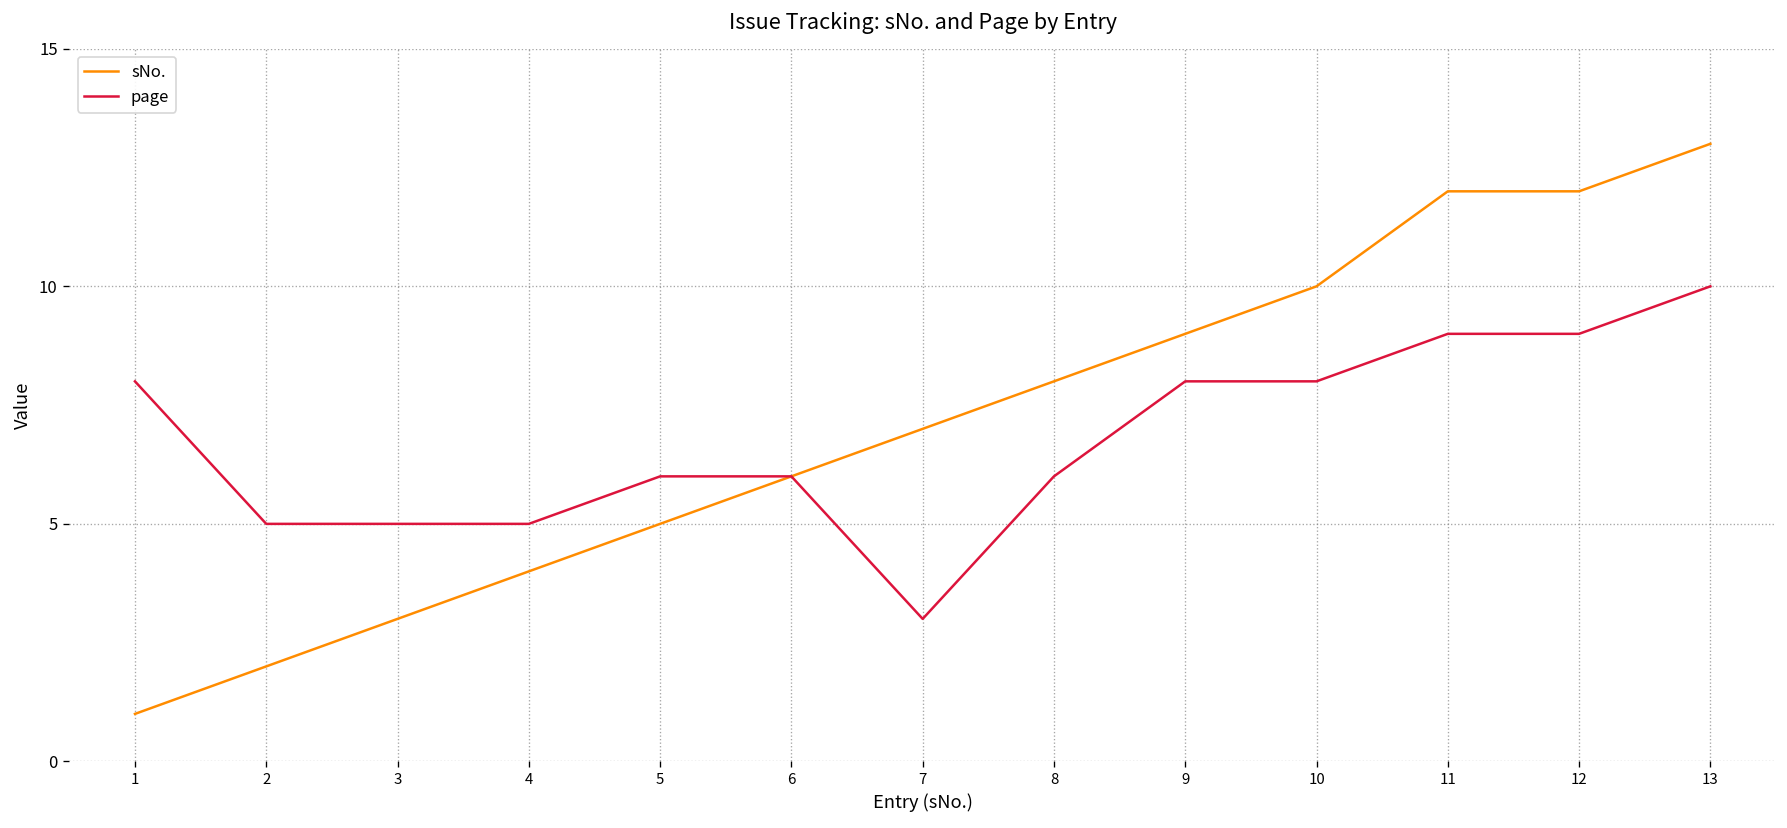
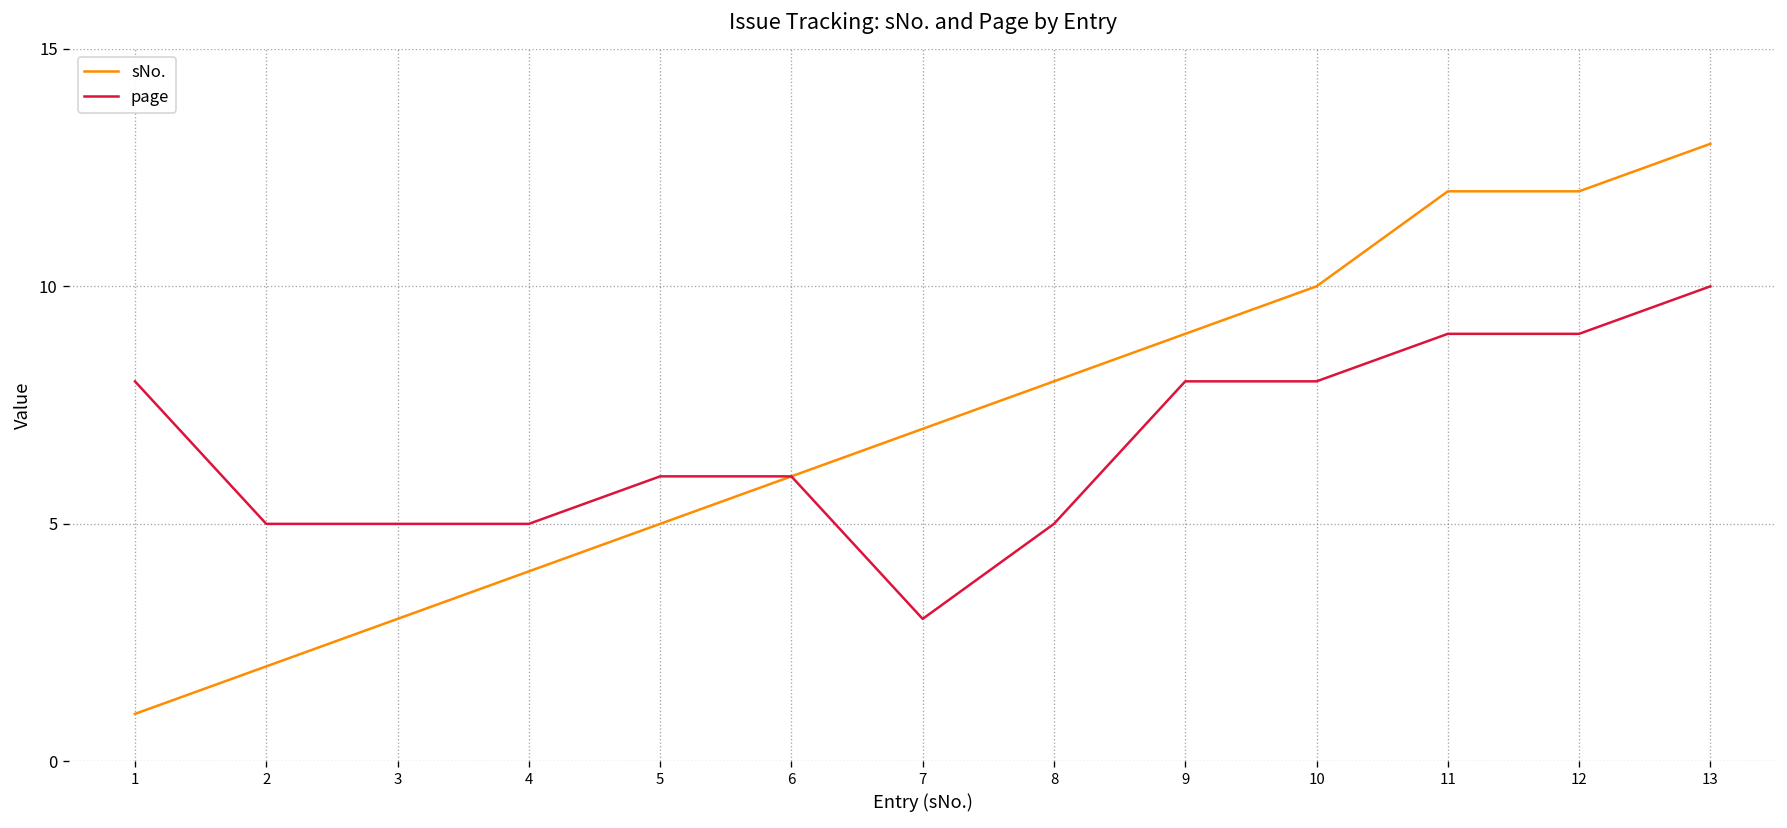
page, 8: 6 -> 5
